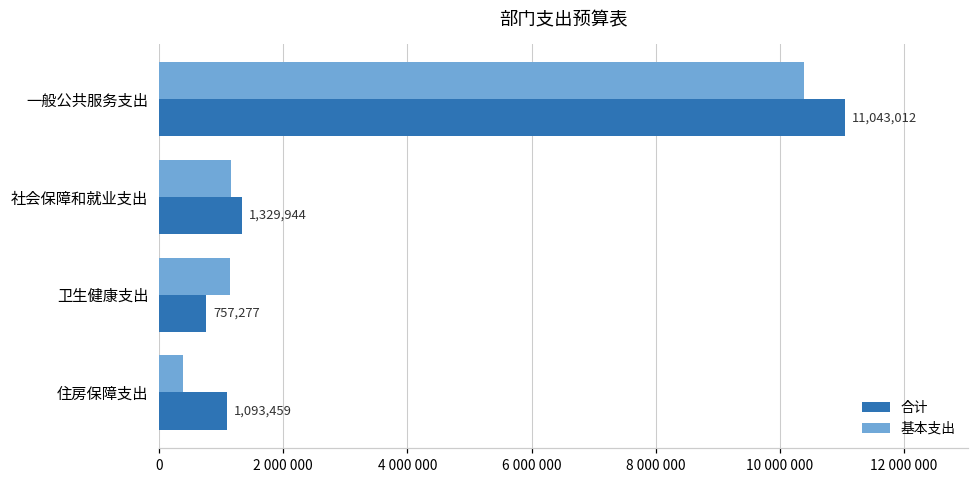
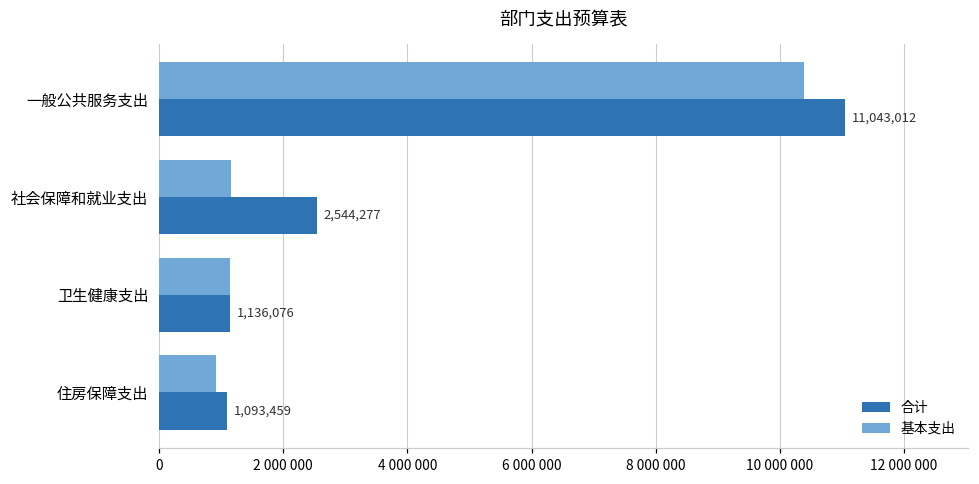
合计, 社会保障和就业支出: 1,329,944 -> 2,544,277
合计, 卫生健康支出: 757,277 -> 1,136,076
基本支出, 住房保障支出: 400000 -> 900000
